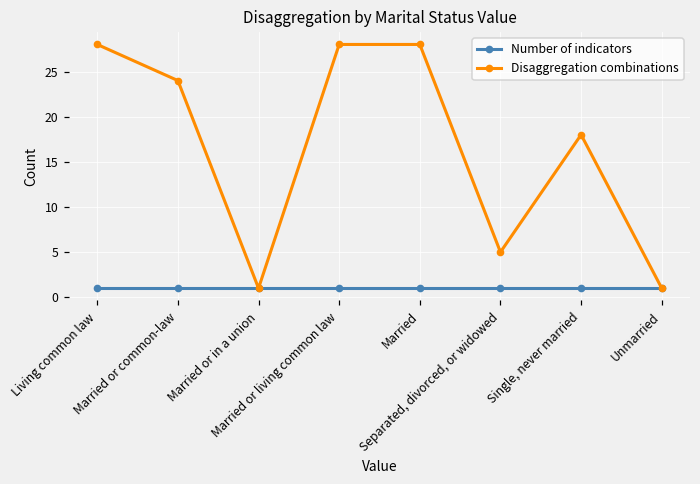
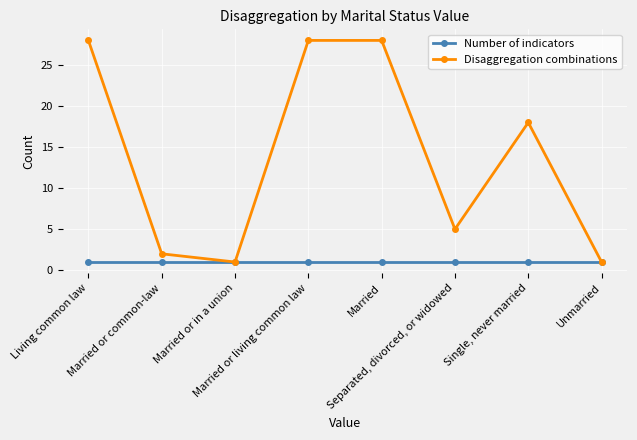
Disaggregation combinations, Married or common-law: 24 -> 2
